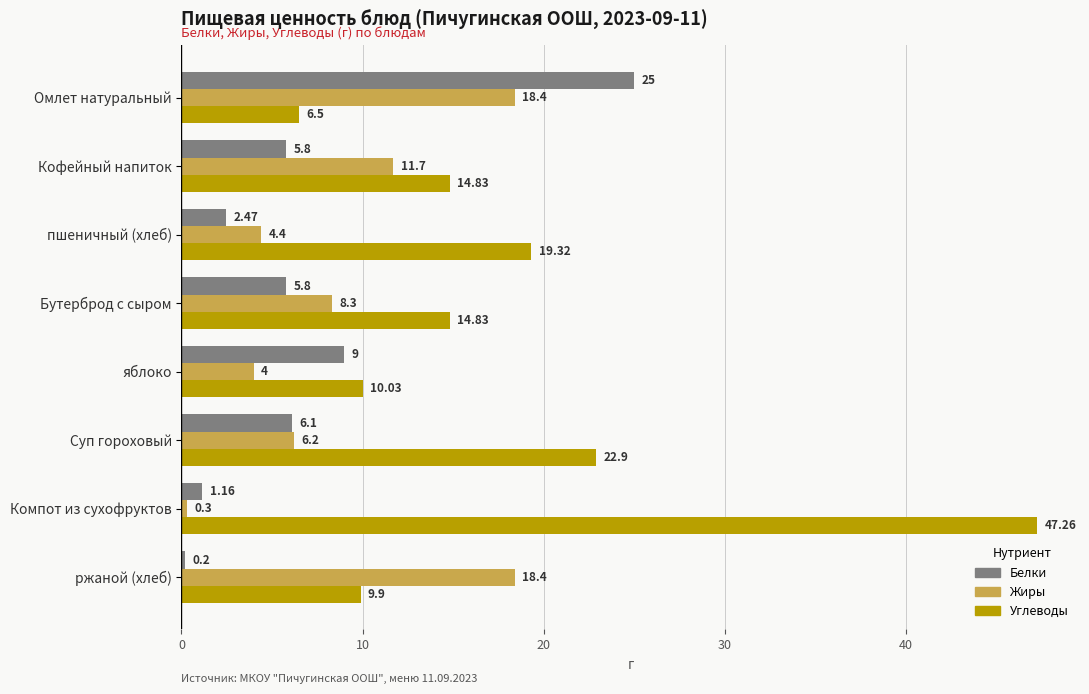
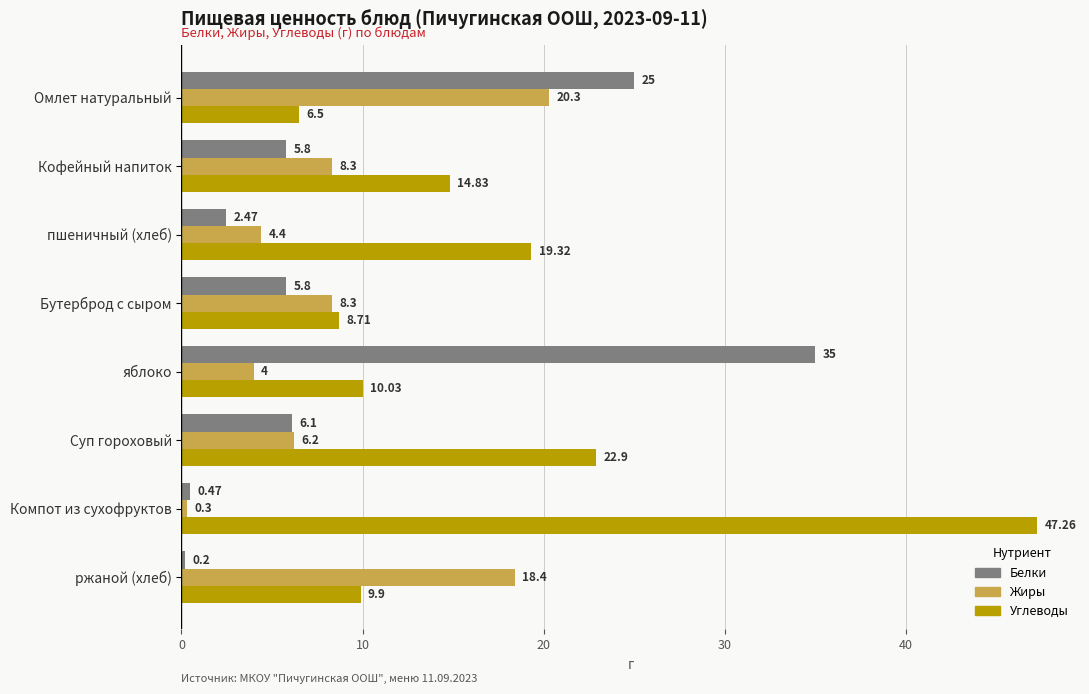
Жиры, Омлет натуральный: 18.4 -> 20.3
Жиры, Кофейный напиток: 11.7 -> 8.3
Углеводы, Бутерброд с сыром: 14.83 -> 8.71
Белки, яблоко: 9 -> 35
Белки, Компот из сухофруктов: 1.16 -> 0.47
